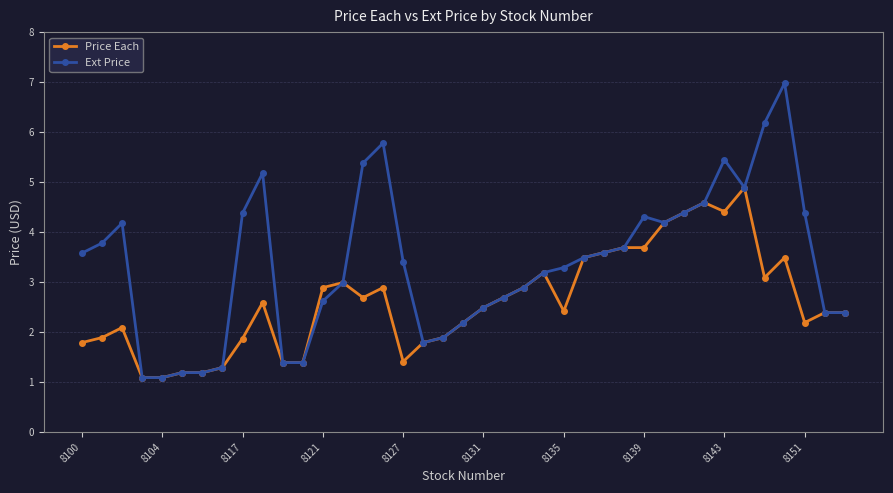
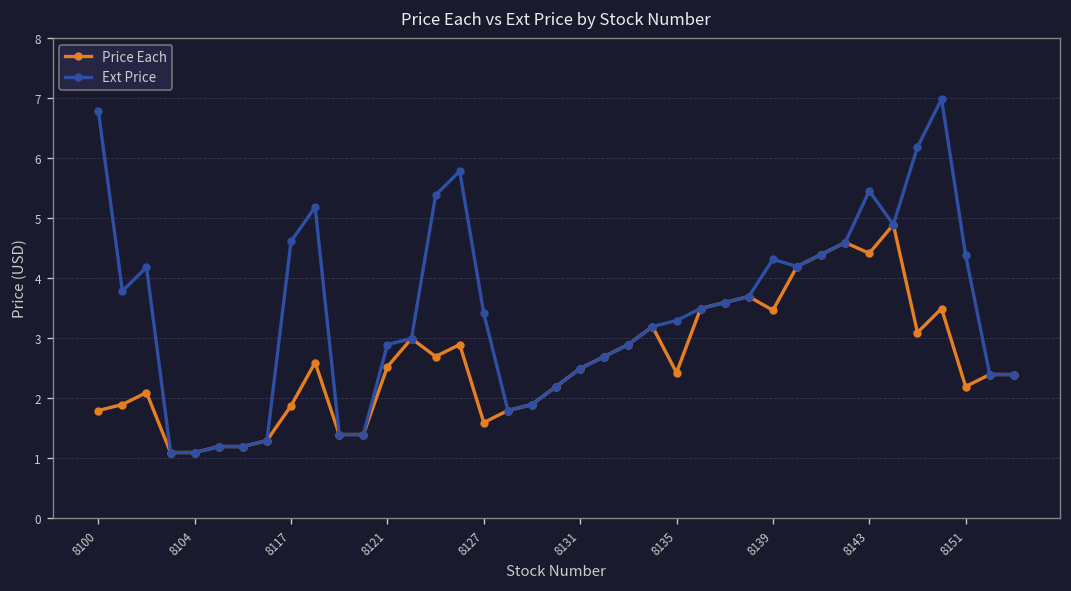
Ext Price, 8100: 3.6 -> 6.8
Ext Price, 8117: 4.4 -> 4.6
Price Each, 8121: 2.9 -> 2.5
Ext Price, 8121: 2.6 -> 2.9
Price Each, 8127: 1.4 -> 1.6
Price Each, 8139: 3.7 -> 3.5
